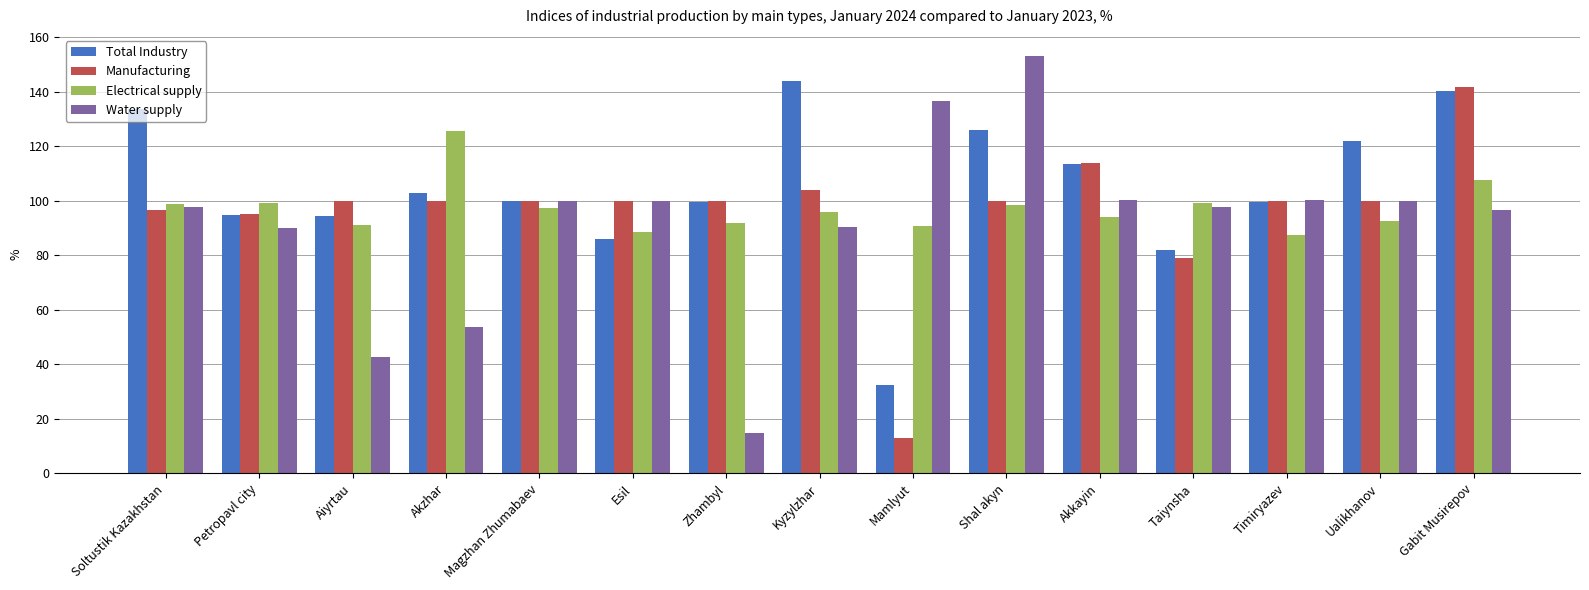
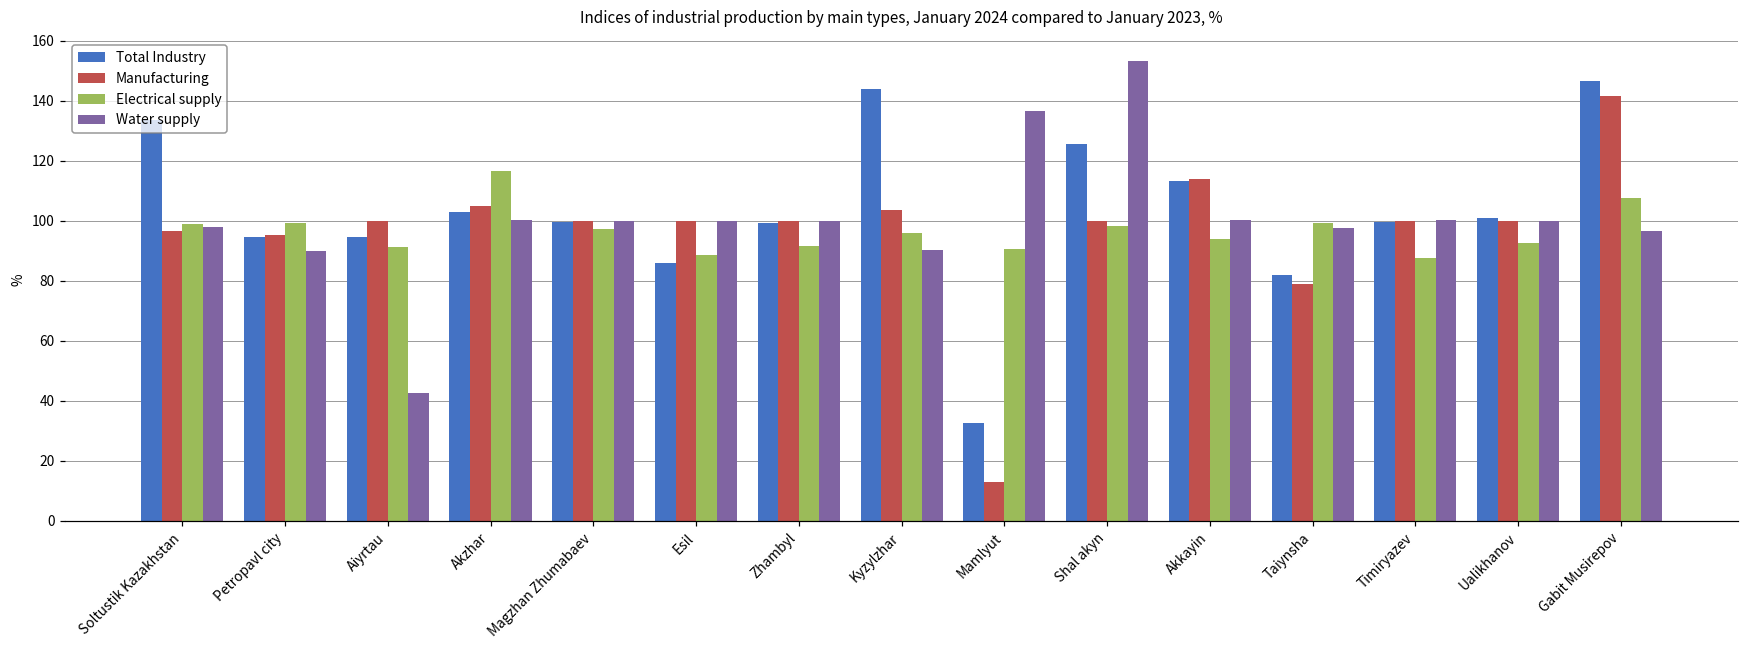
Manufacturing, Akzhar: 100 -> 105
Electrical supply, Akzhar: 126 -> 117
Water supply, Akzhar: 54 -> 100
Water supply, Zhambyl: 15 -> 100
Total Industry, Ualikhanov: 122 -> 101
Total Industry, Gabit Musirepov: 140 -> 147
